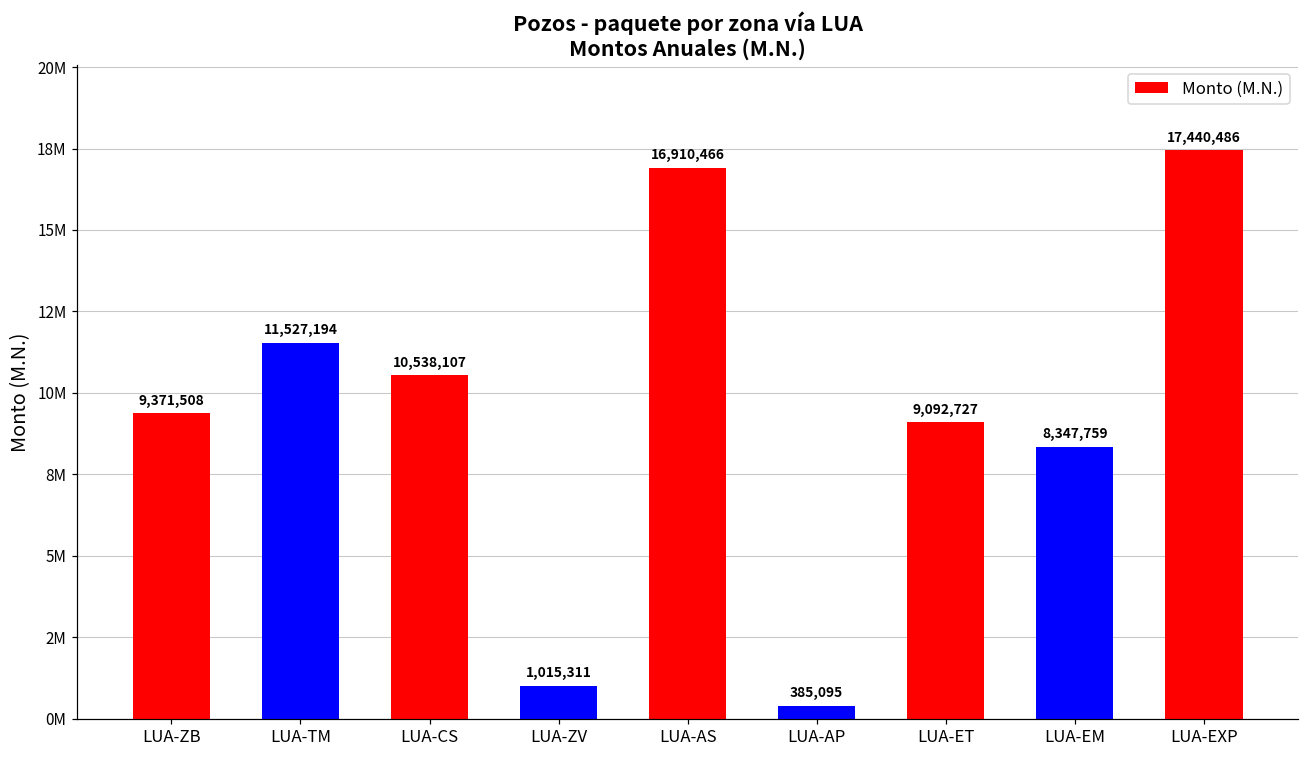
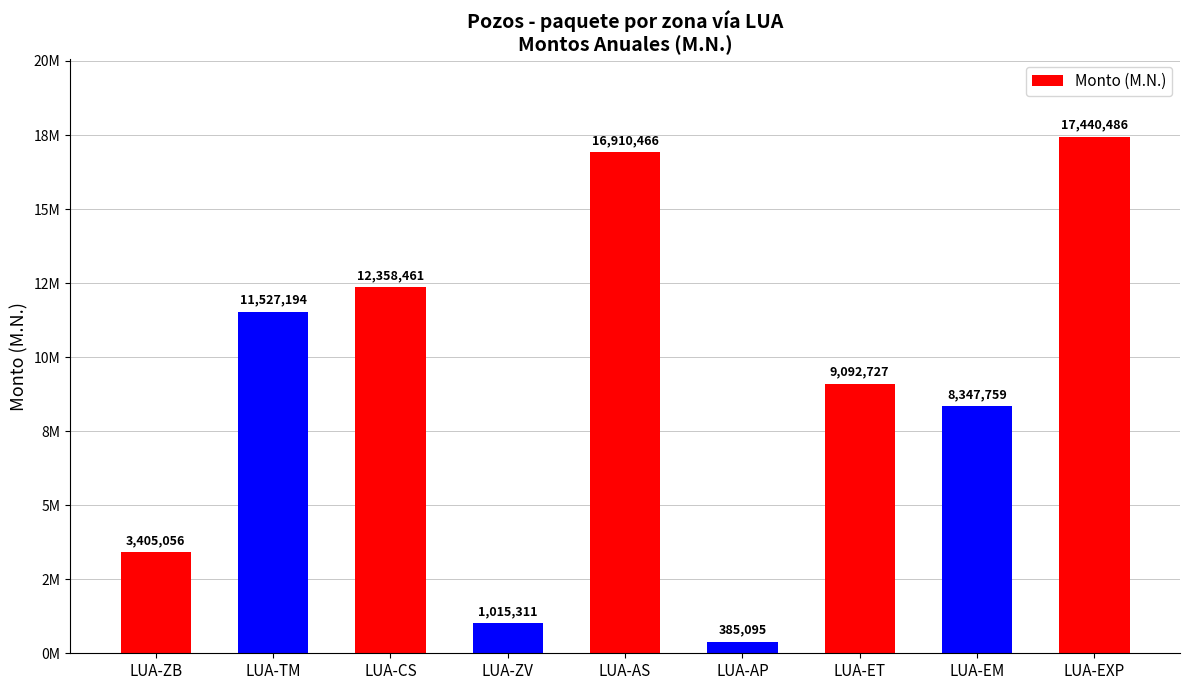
LUA-ZB: 9,371,508 -> 3,405,056
LUA-CS: 10,538,107 -> 12,358,461
